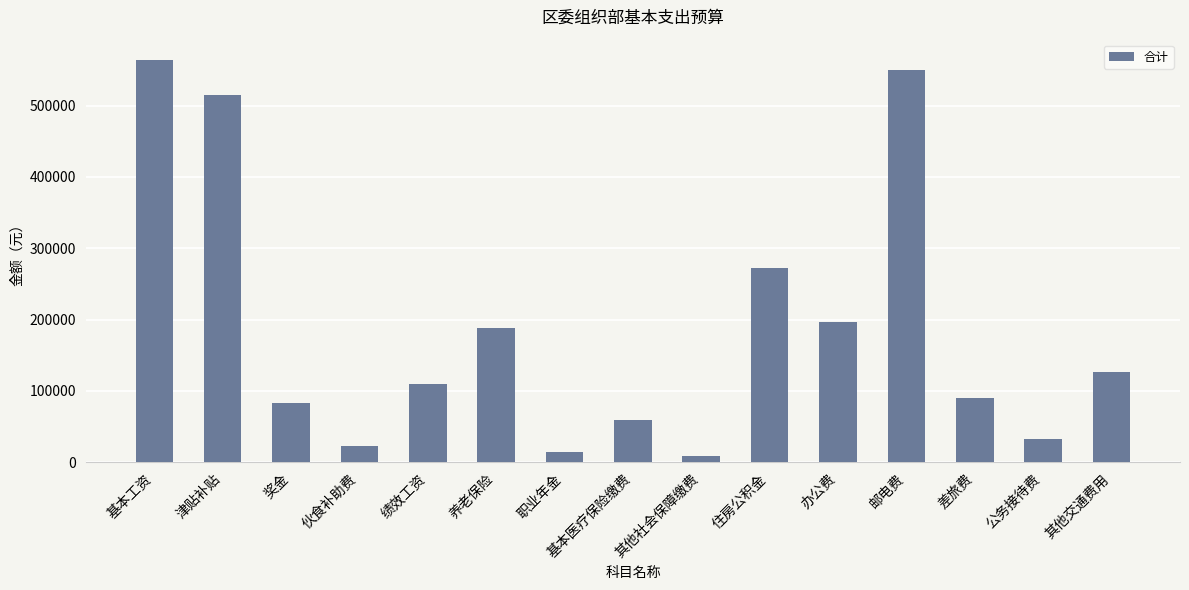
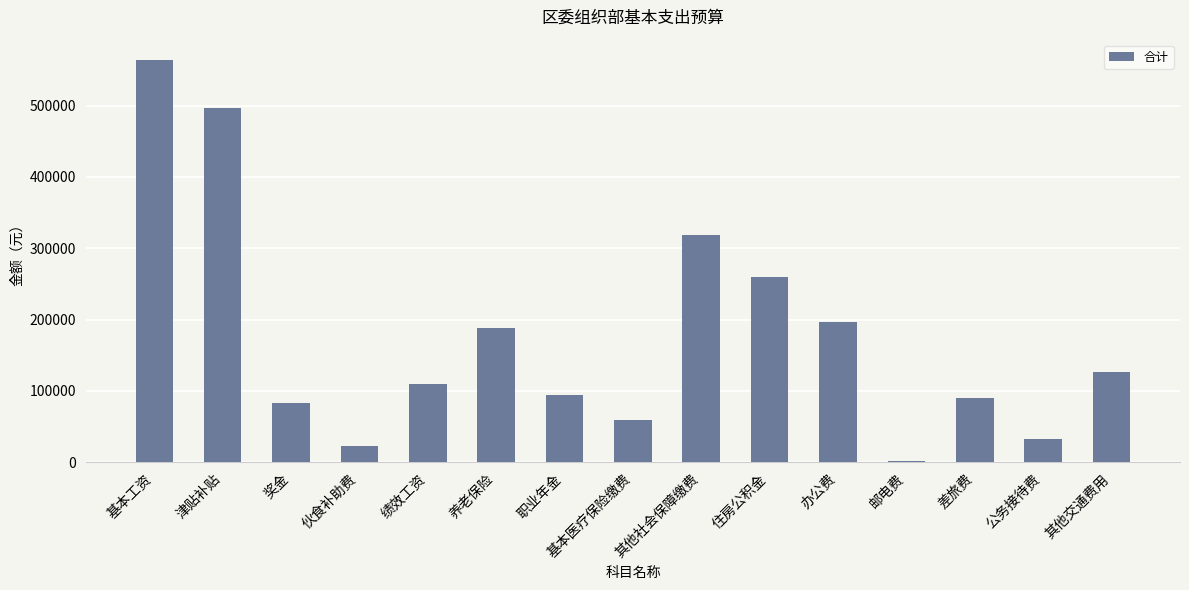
津贴补贴: 520000 -> 500000
职业年金: 10000 -> 90000
其他社会保障缴费: 10000 -> 320000
住房公积金: 270000 -> 260000
邮电费: 550000 -> 0
